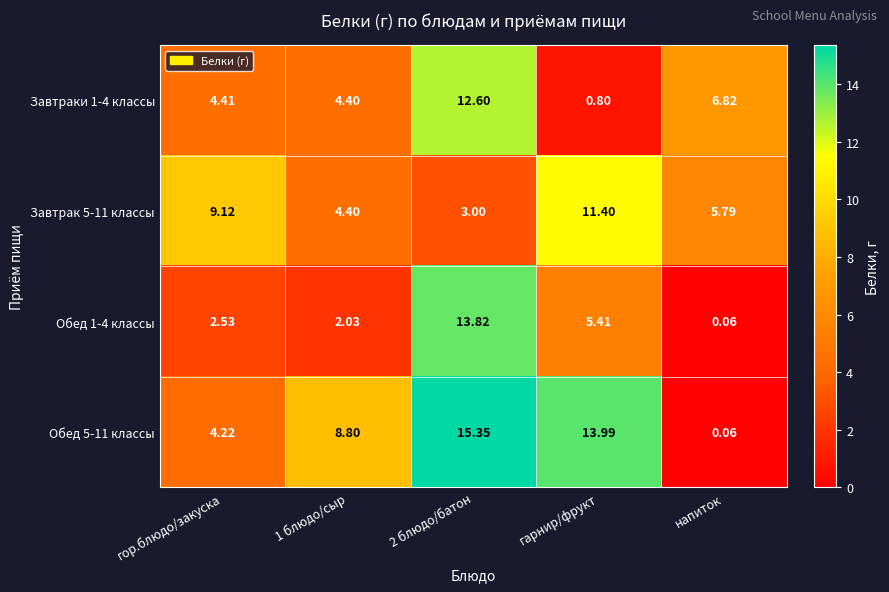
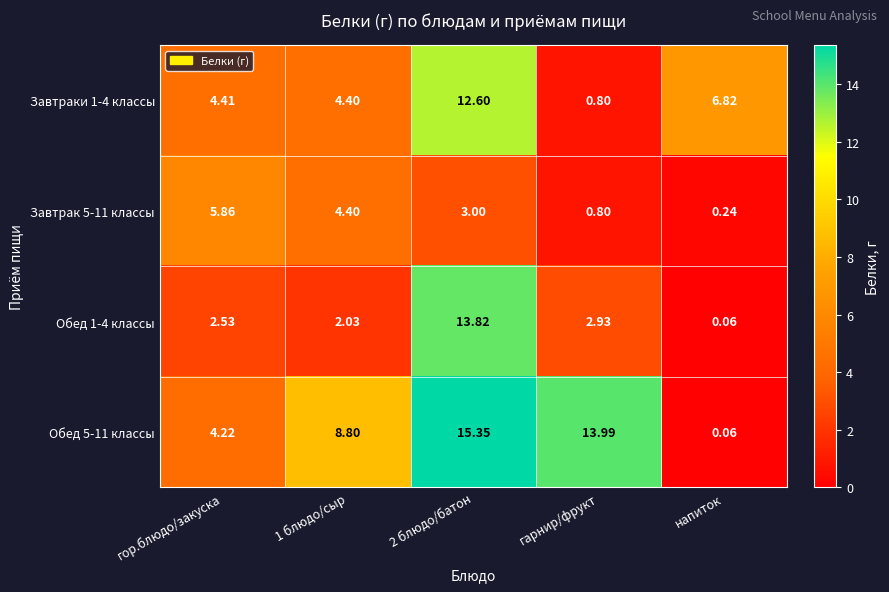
Завтрак 5-11 классы, гор.блюдо/закуска: 9.12 -> 5.86
Завтрак 5-11 классы, гарнир/фрукт: 11.40 -> 0.80
Завтрак 5-11 классы, напиток: 5.79 -> 0.24
Обед 1-4 классы, гарнир/фрукт: 5.41 -> 2.93
